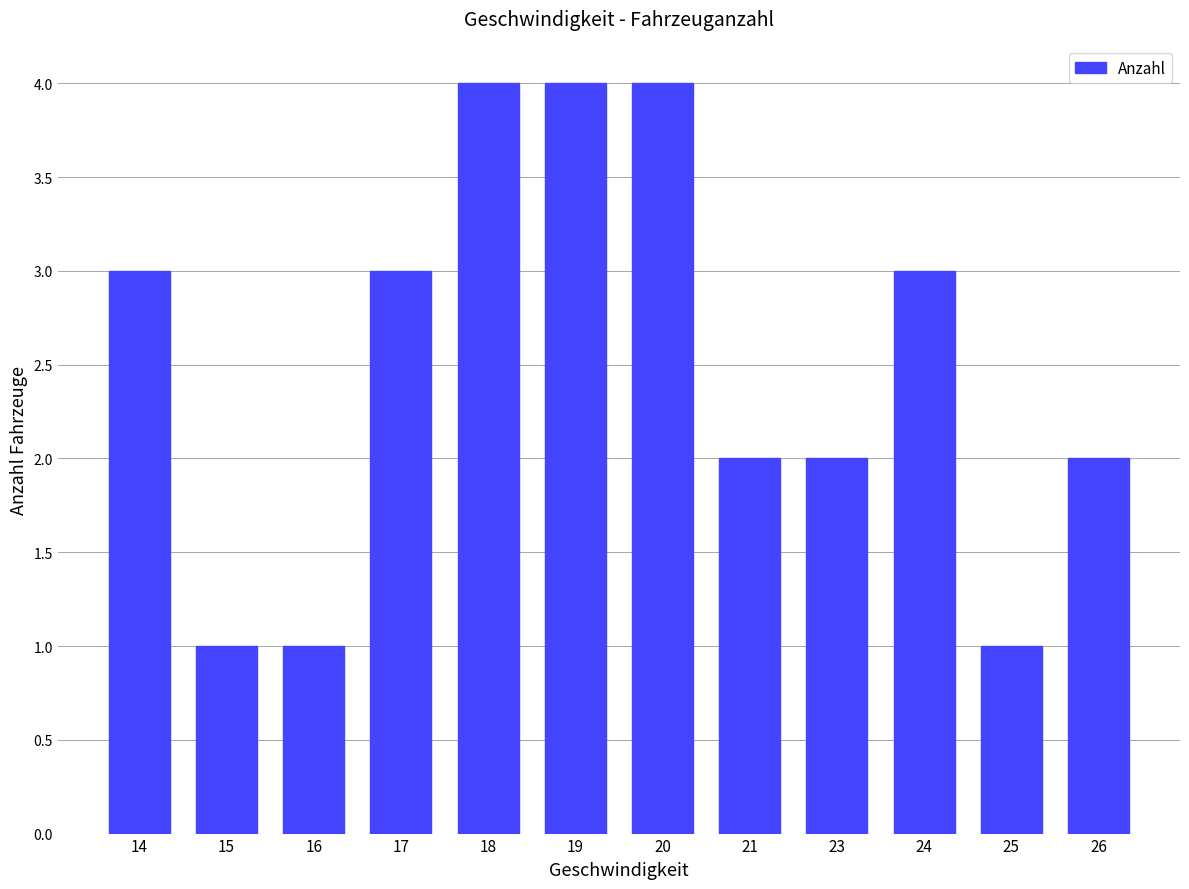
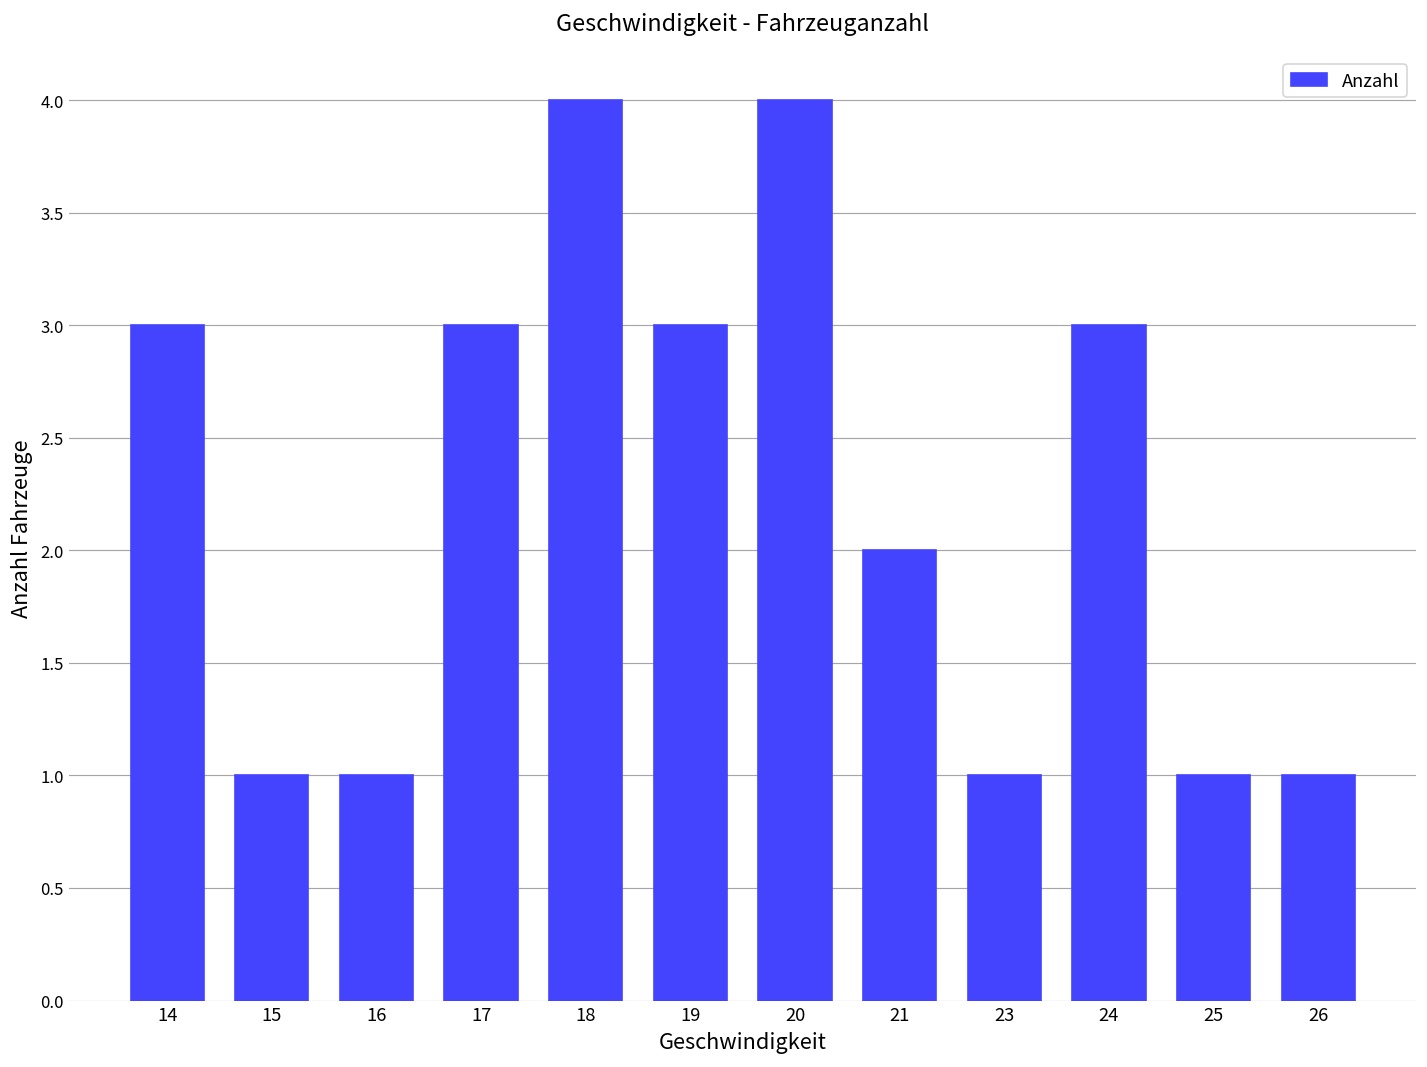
19: 4 -> 3
23: 2 -> 1
26: 2 -> 1
